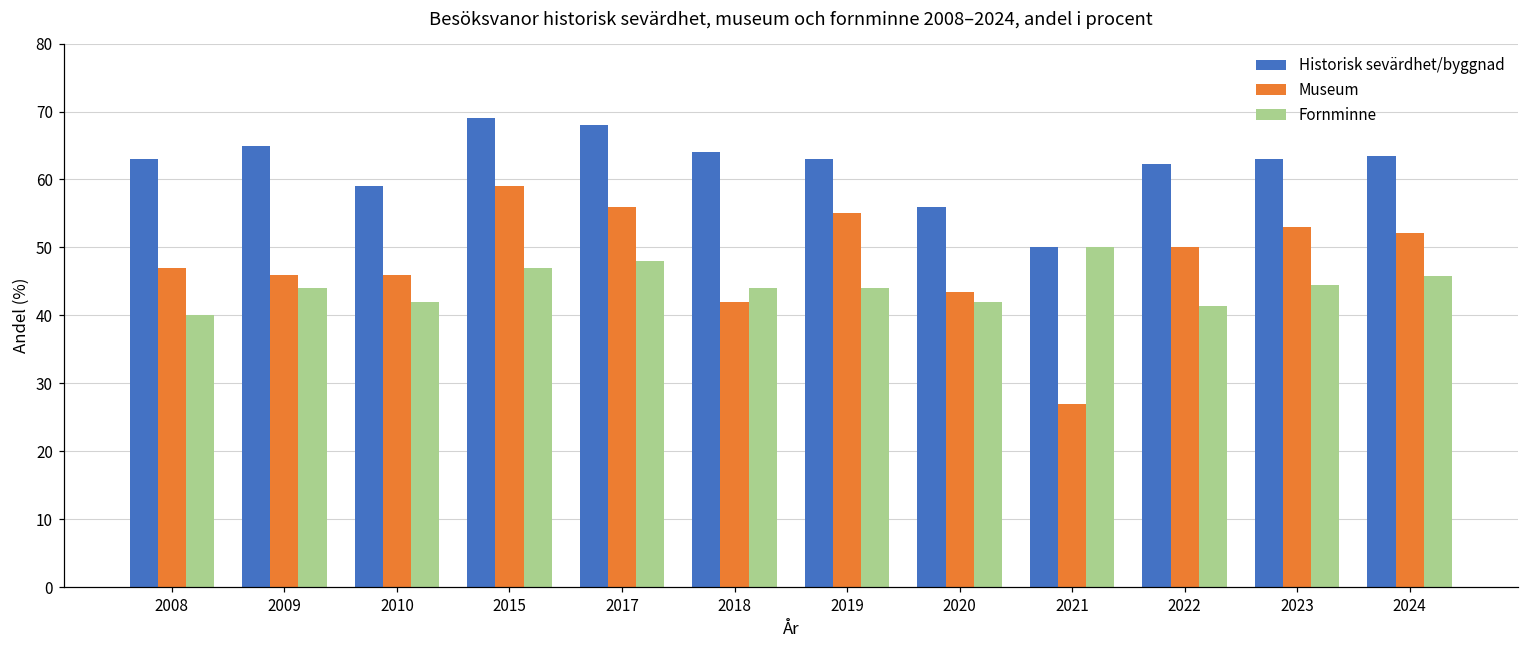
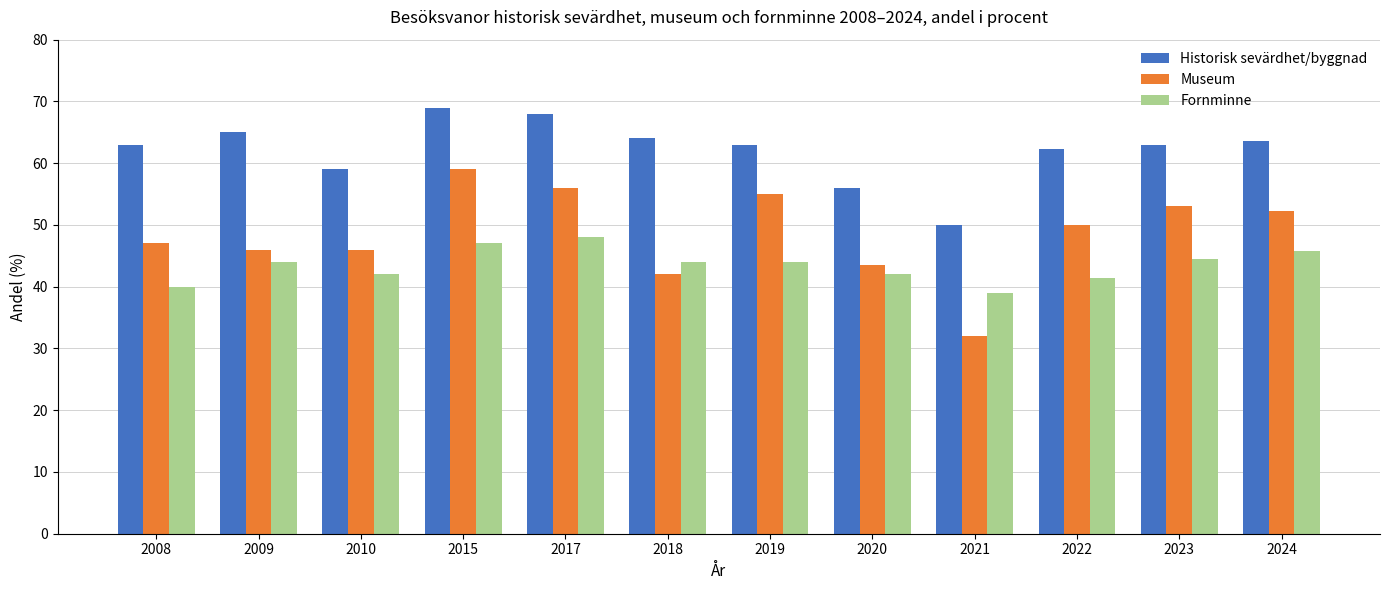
Museum, 2021: 27 -> 32
Fornminne, 2021: 50 -> 39
